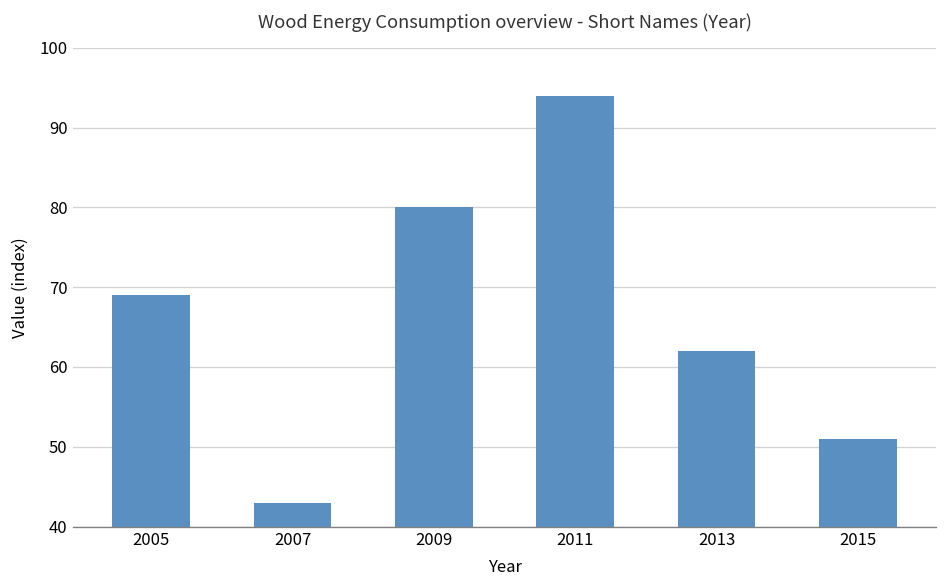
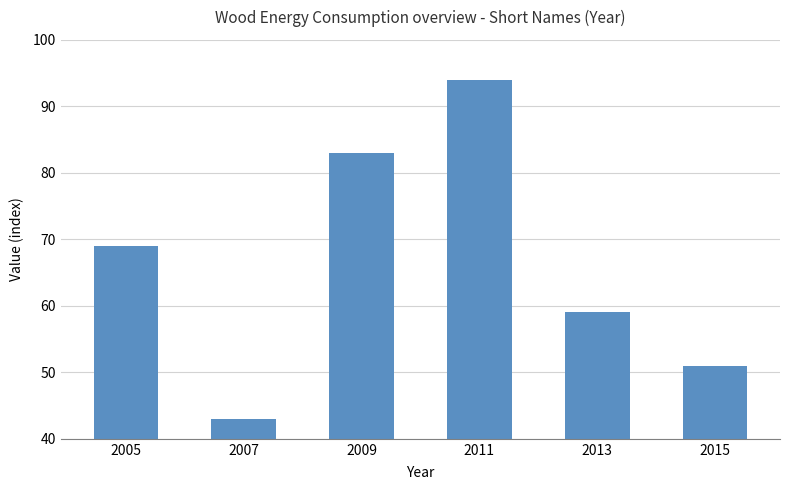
2009: 80 -> 83
2013: 62 -> 59
